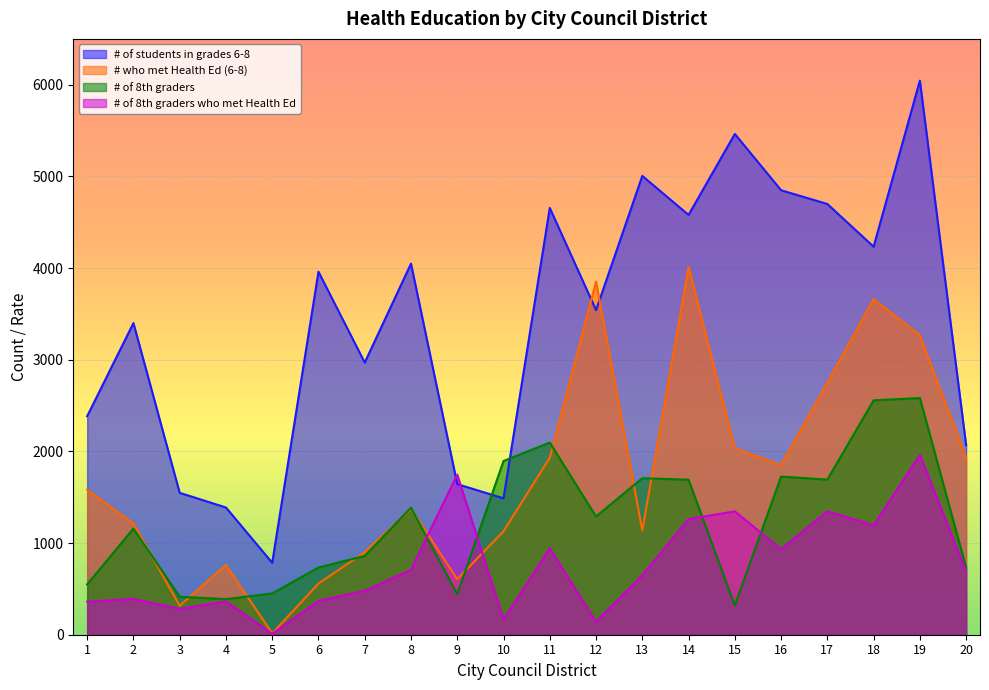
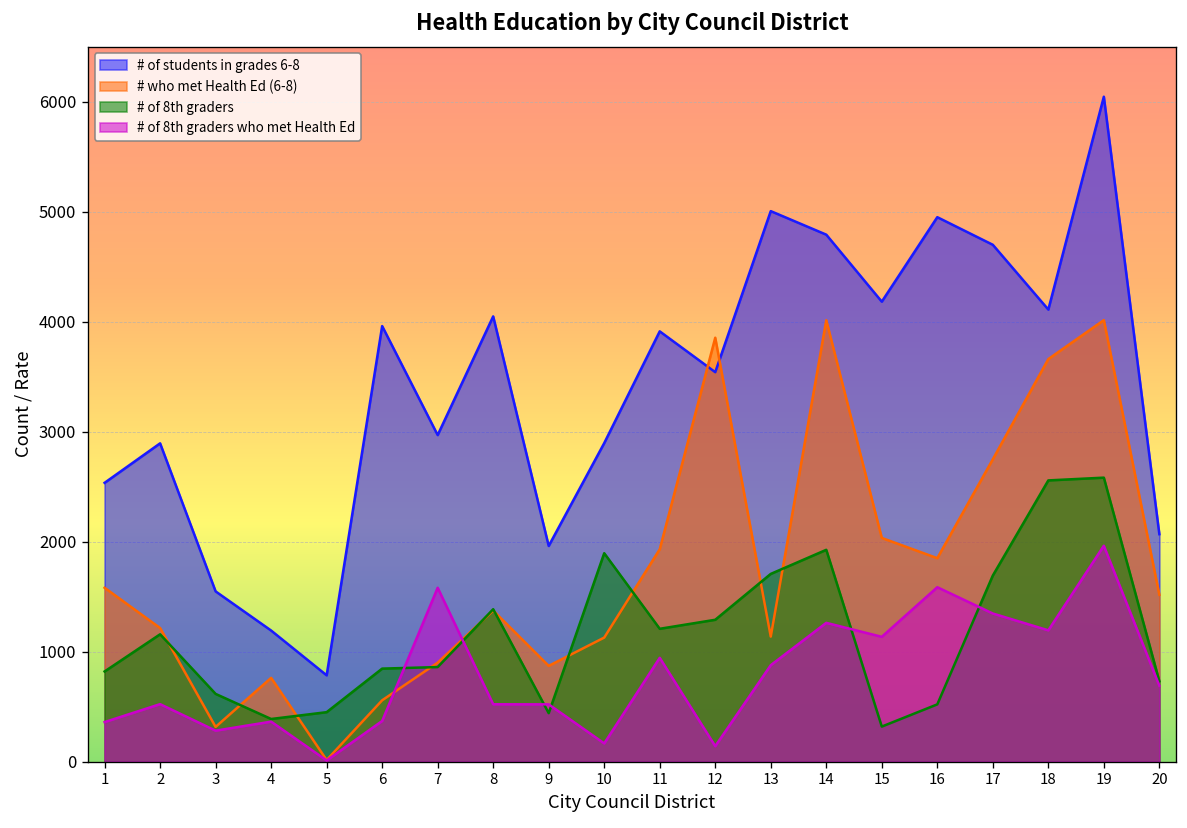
# of students in grades 6-8, 1: 2400 -> 2500
# of 8th graders, 1: 500 -> 800
# of students in grades 6-8, 2: 3400 -> 2900
# of 8th graders who met Health Ed, 2: 400 -> 500
# of 8th graders, 3: 400 -> 600
# of students in grades 6-8, 4: 1400 -> 1200
# of 8th graders, 6: 700 -> 800
# of 8th graders who met Health Ed, 7: 500 -> 1600
# of 8th graders who met Health Ed, 8: 700 -> 500
# of students in grades 6-8, 9: 1600 -> 2000
# who met Health Ed (6-8), 9: 600 -> 900
# of 8th graders who met Health Ed, 9: 1700 -> 500
# of students in grades 6-8, 10: 1500 -> 2900
# of students in grades 6-8, 11: 4700 -> 3900
# of 8th graders, 11: 2100 -> 1200
# of 8th graders who met Health Ed, 13: 700 -> 900
# of students in grades 6-8, 14: 4600 -> 4800
# of 8th graders, 14: 1700 -> 1900
# of students in grades 6-8, 15: 5500 -> 4200
# of 8th graders who met Health Ed, 15: 1300 -> 1100
# of students in grades 6-8, 16: 4800 -> 5000
# of 8th graders, 16: 1700 -> 500
# of 8th graders who met Health Ed, 16: 900 -> 1600
# of students in grades 6-8, 18: 4200 -> 4100
# who met Health Ed (6-8), 19: 3300 -> 4000
# who met Health Ed (6-8), 20: 1900 -> 1500
